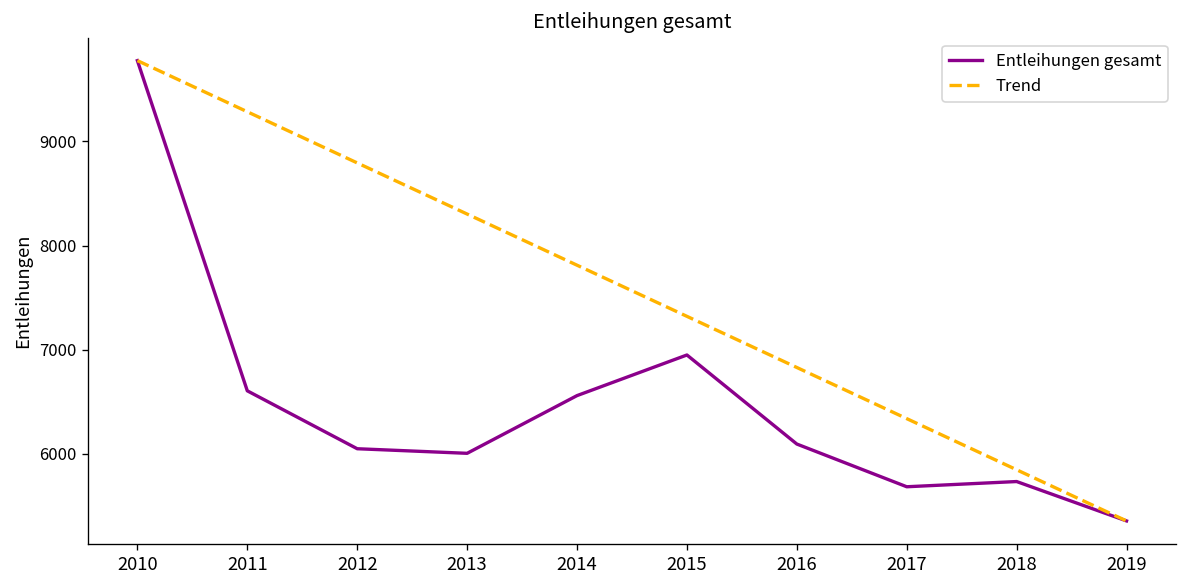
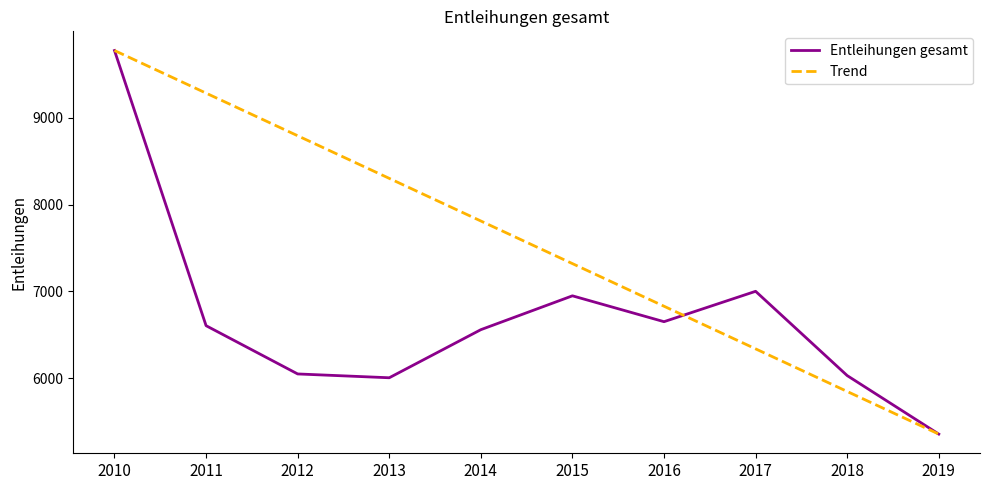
Entleihungen gesamt, 2016: 6100 -> 6700
Entleihungen gesamt, 2017: 5700 -> 7000
Entleihungen gesamt, 2018: 5700 -> 6000
